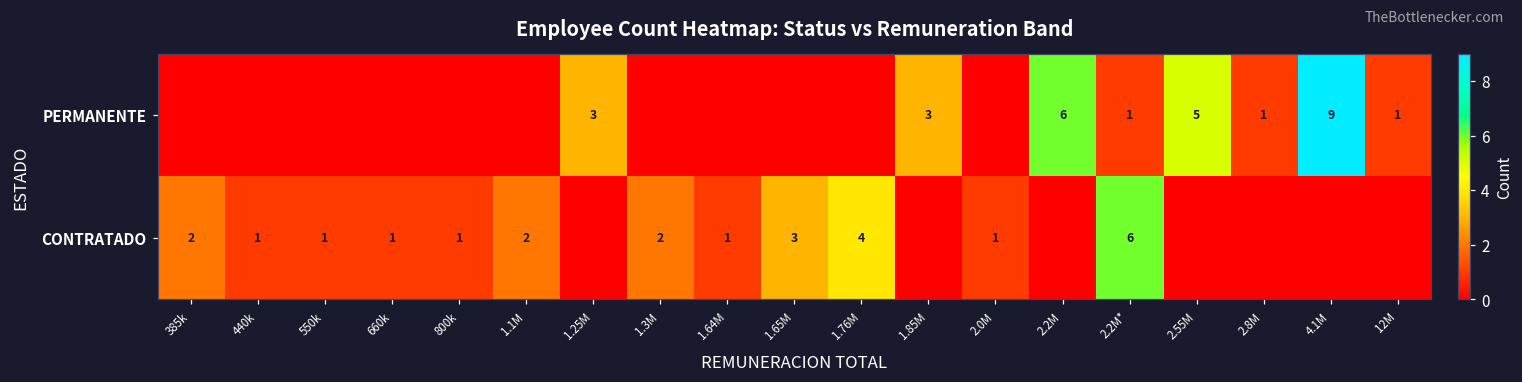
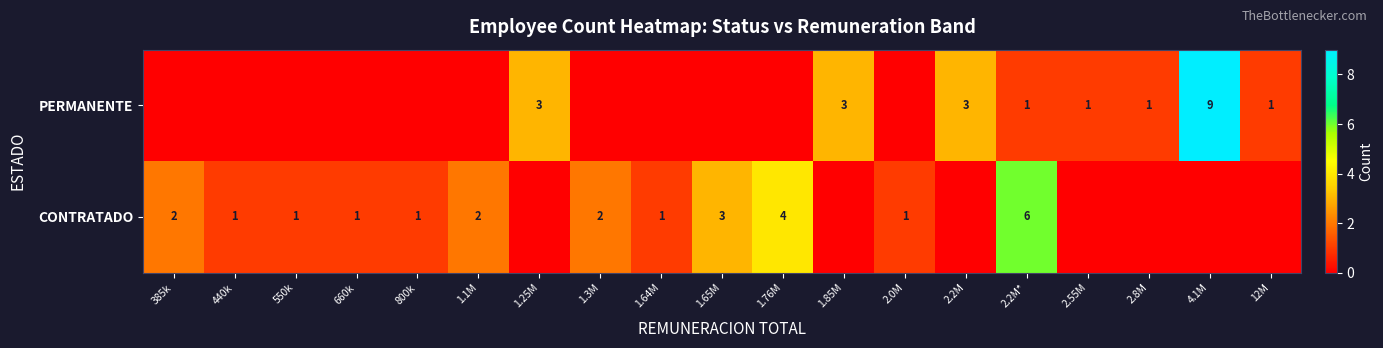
PERMANENTE, 2.2M: 6 -> 3
PERMANENTE, 2.55M: 5 -> 1
